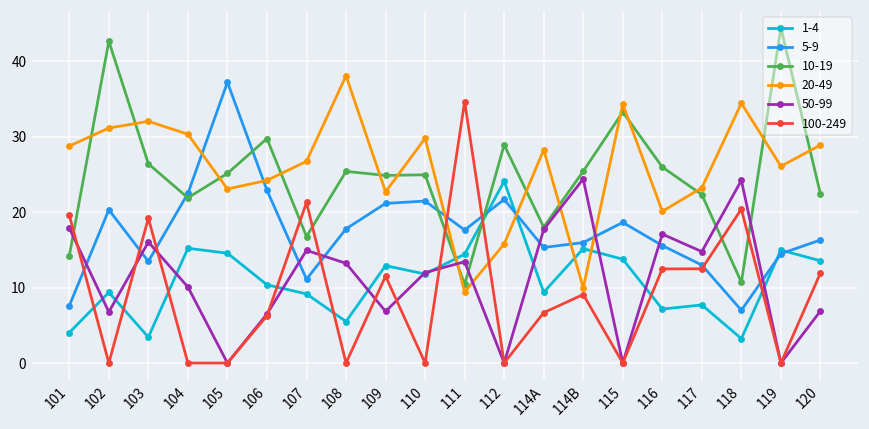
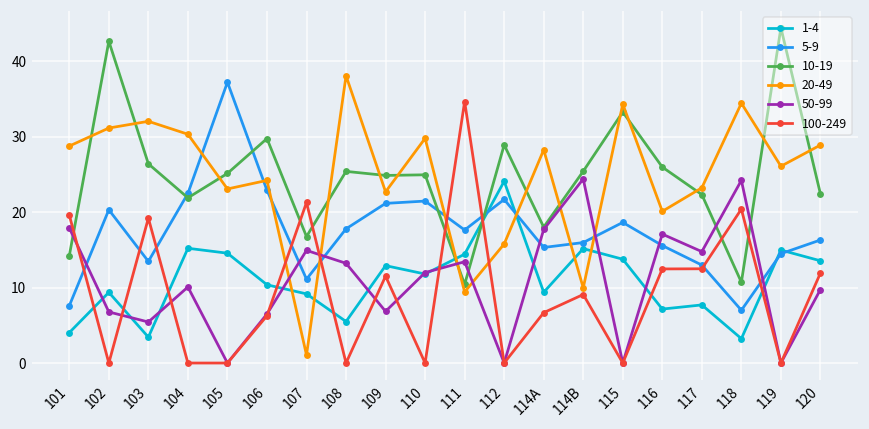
50-99, 103: 16 -> 5
20-49, 107: 27 -> 1
50-99, 120: 7 -> 10
